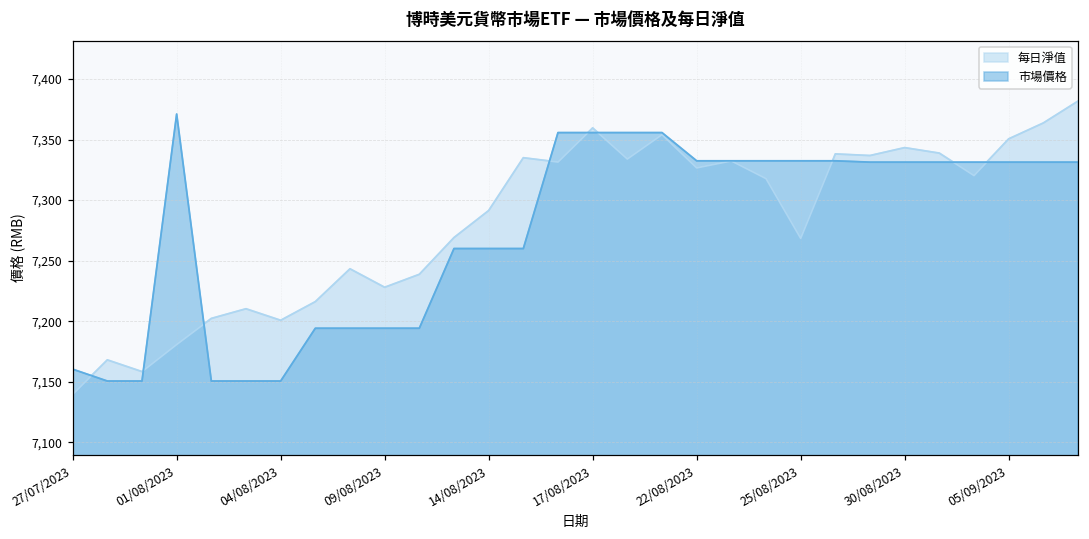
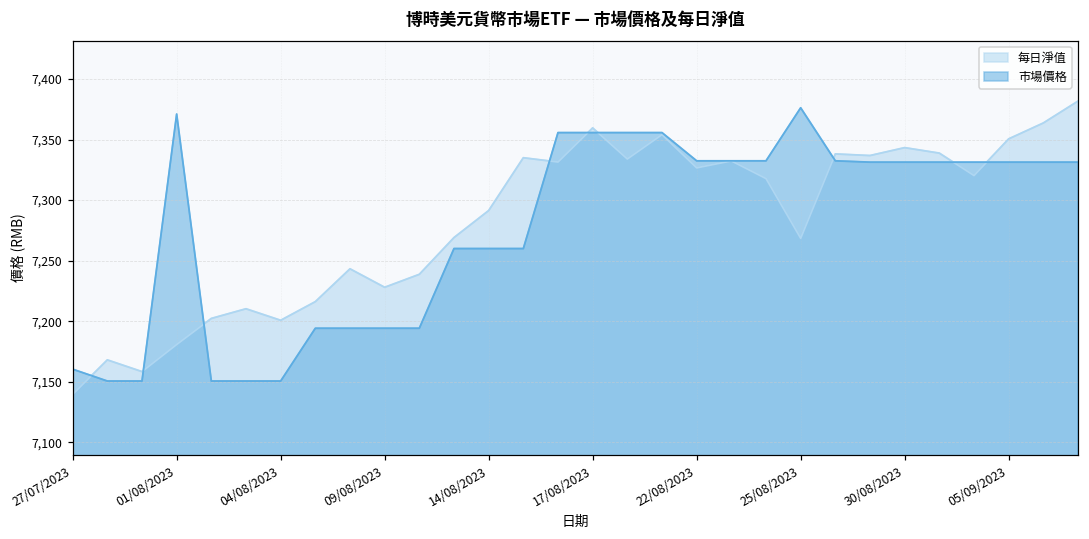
市場價格, 25/08/2023: 7,332 -> 7,376
